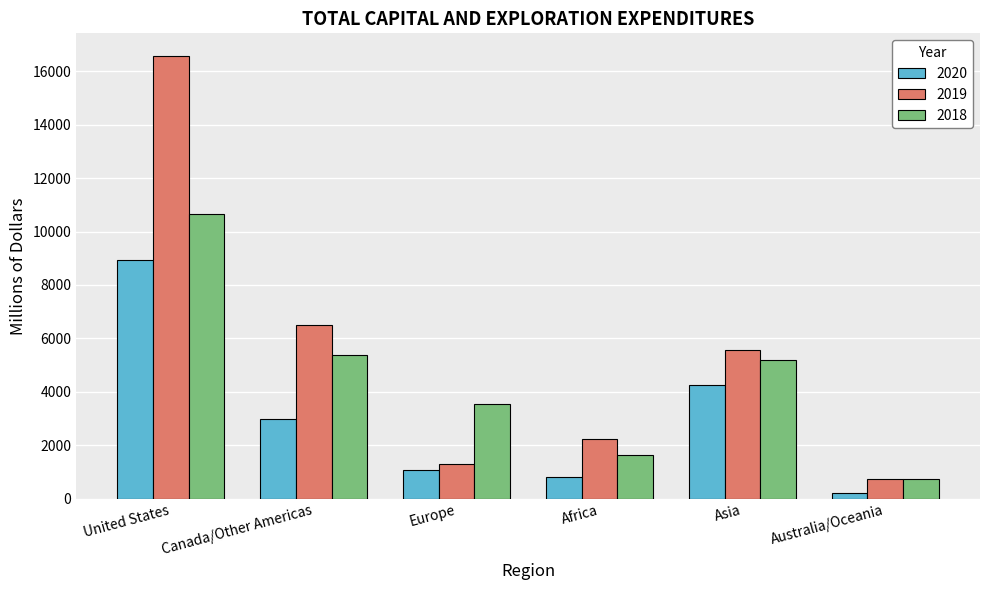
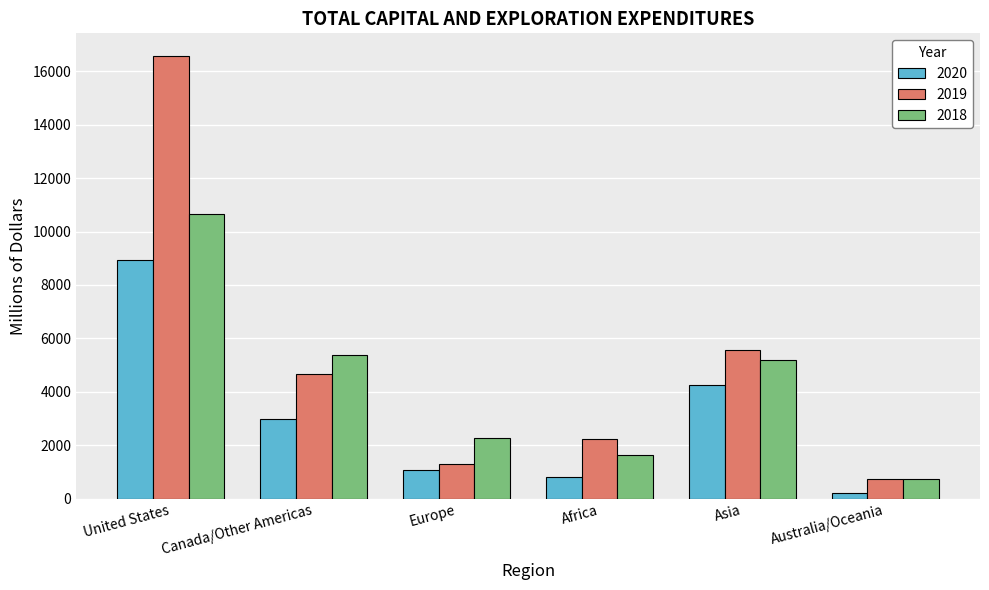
2019, Canada/Other Americas: 6500 -> 4700
2018, Europe: 3500 -> 2300
